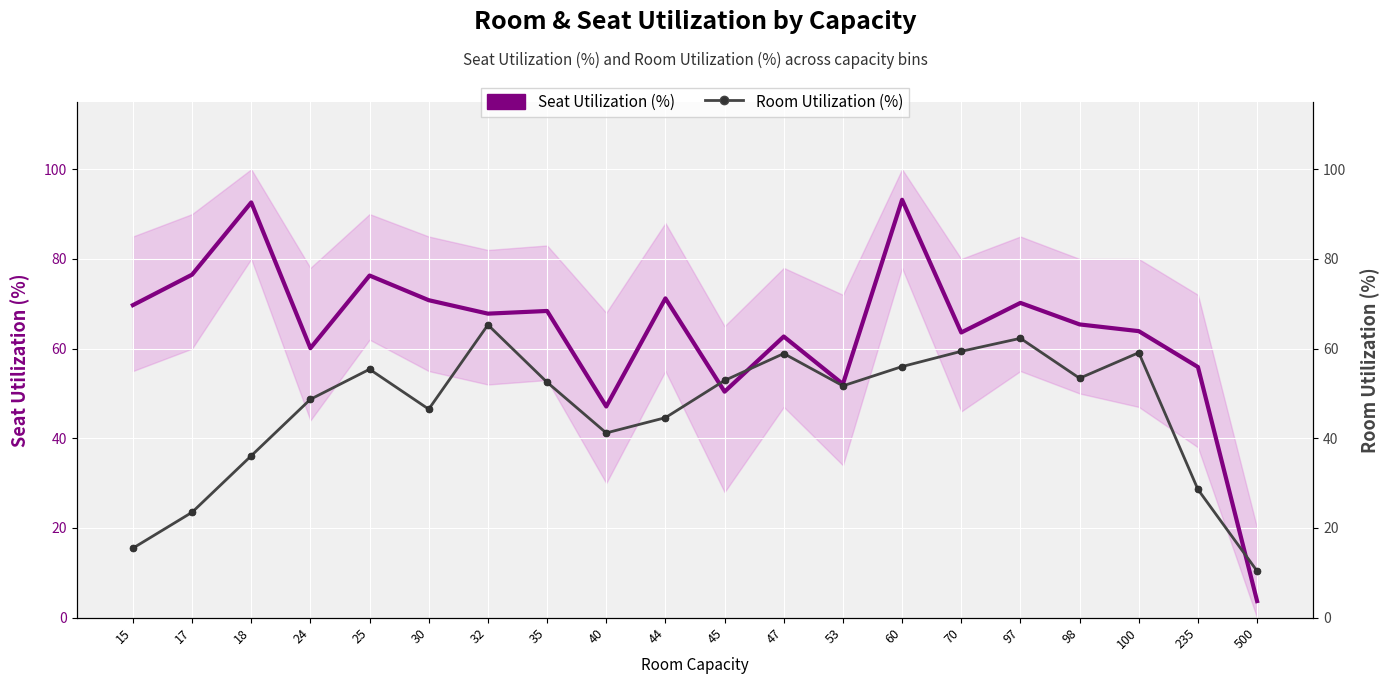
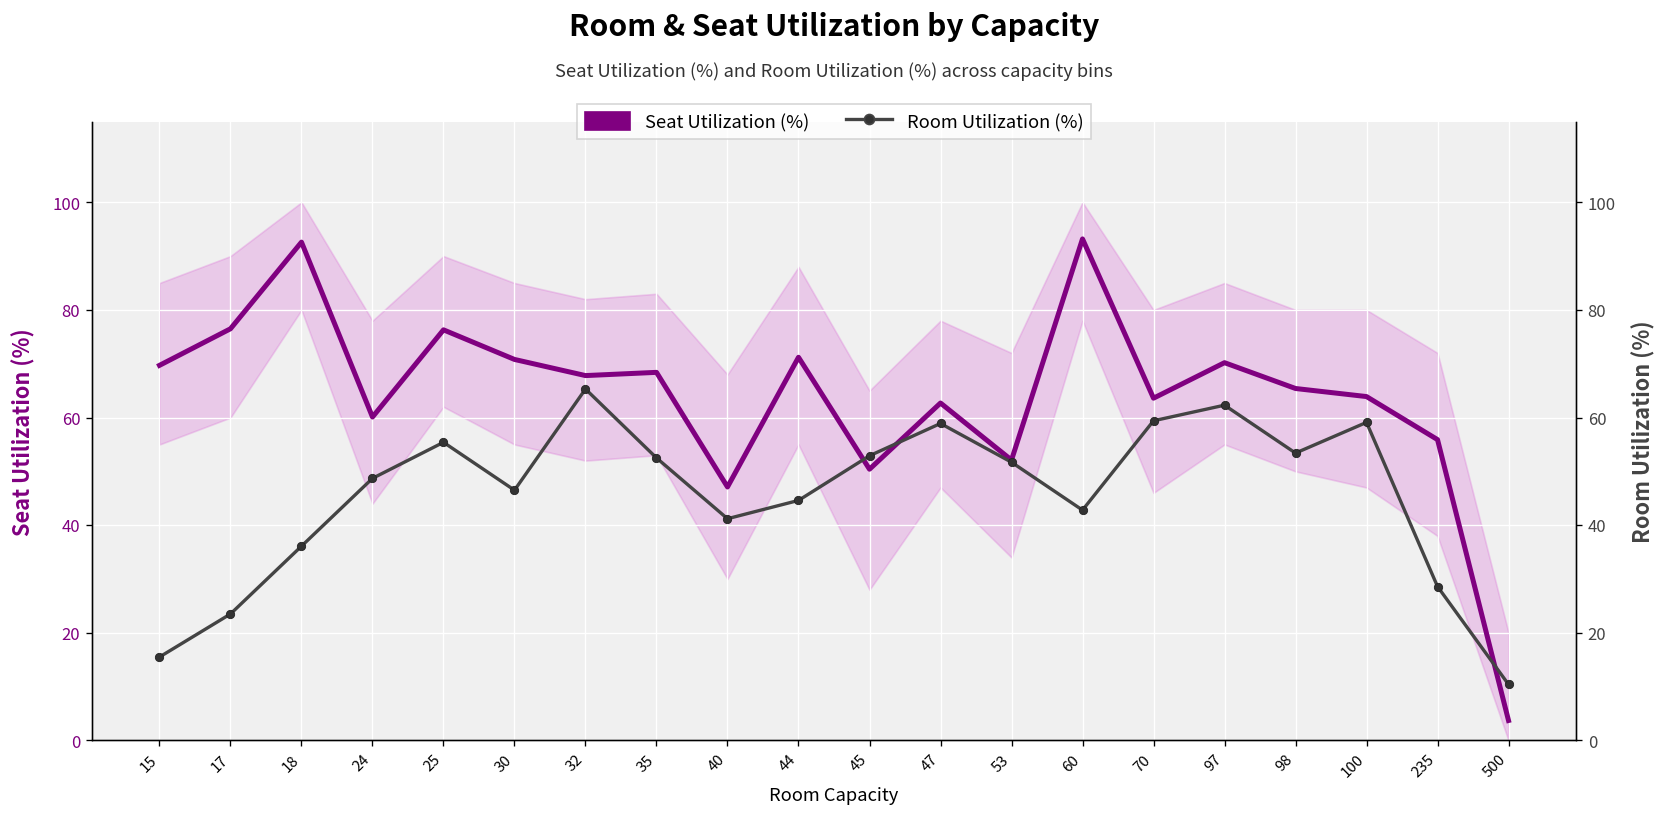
Room Utilization (%), 60: 56 -> 43
